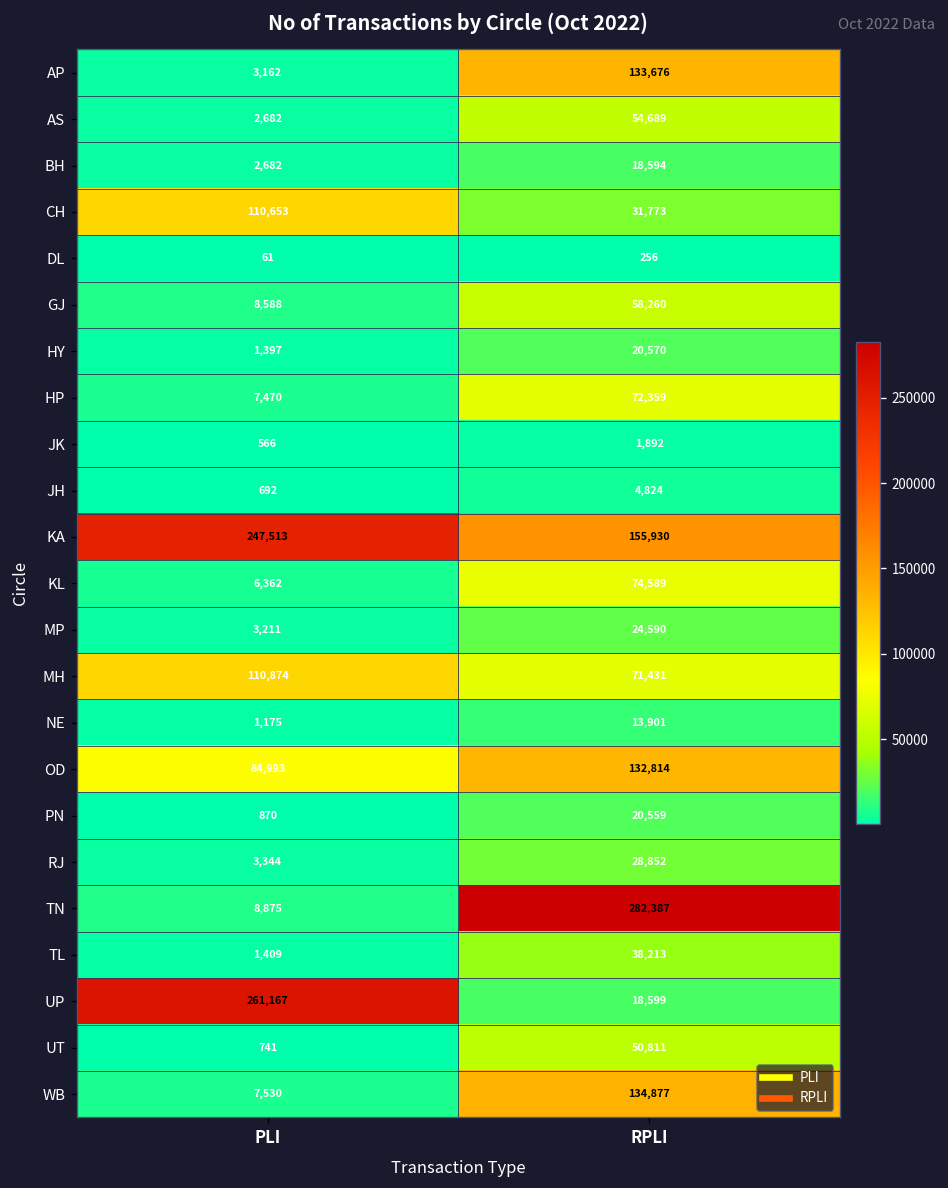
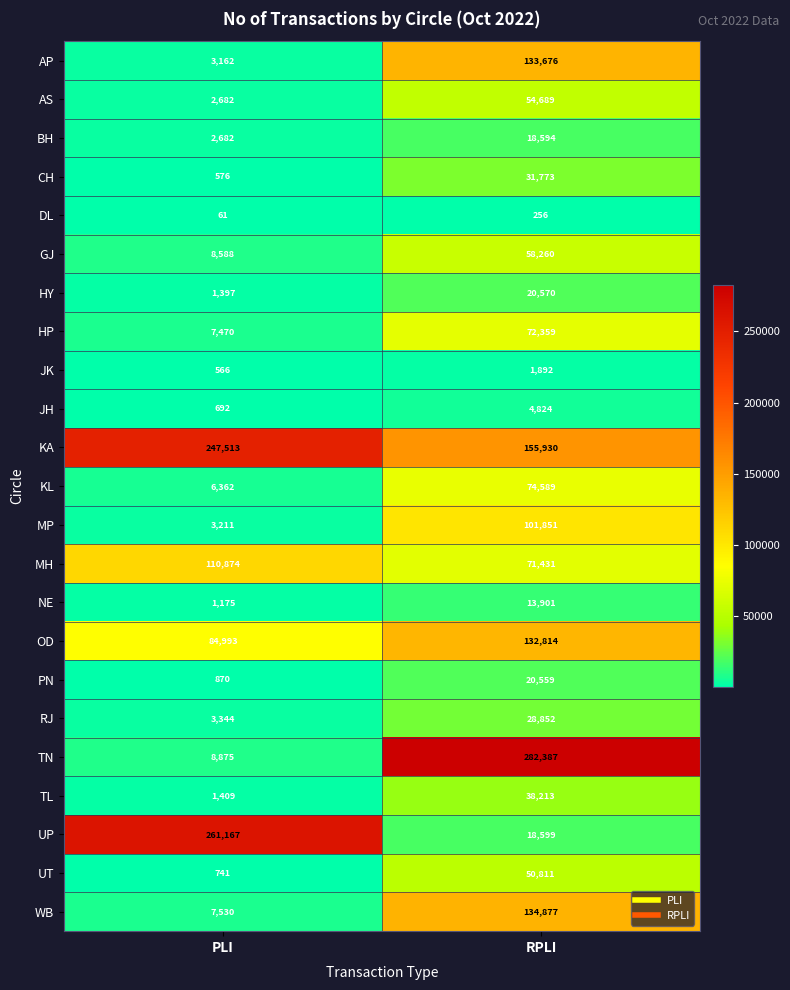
CH, PLI: 110,653 -> 576
MP, RPLI: 24,590 -> 101,851
